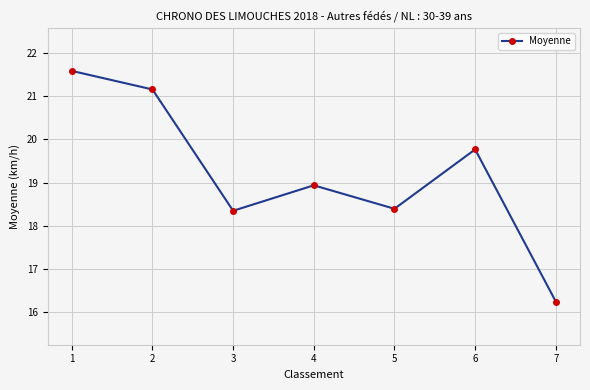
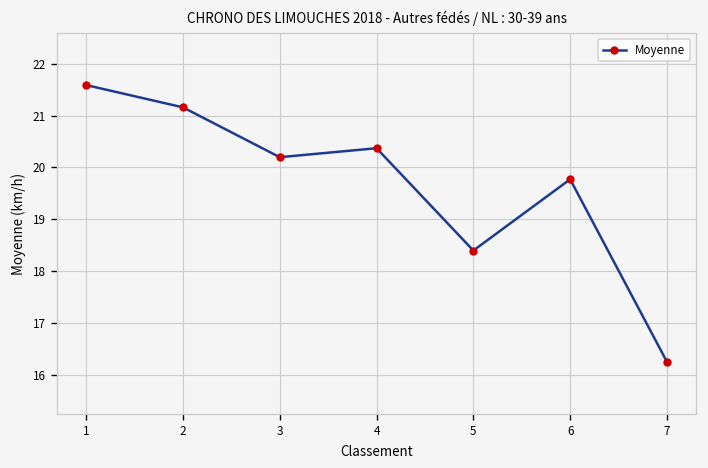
3: 18.3 -> 20.2
4: 18.9 -> 20.4
